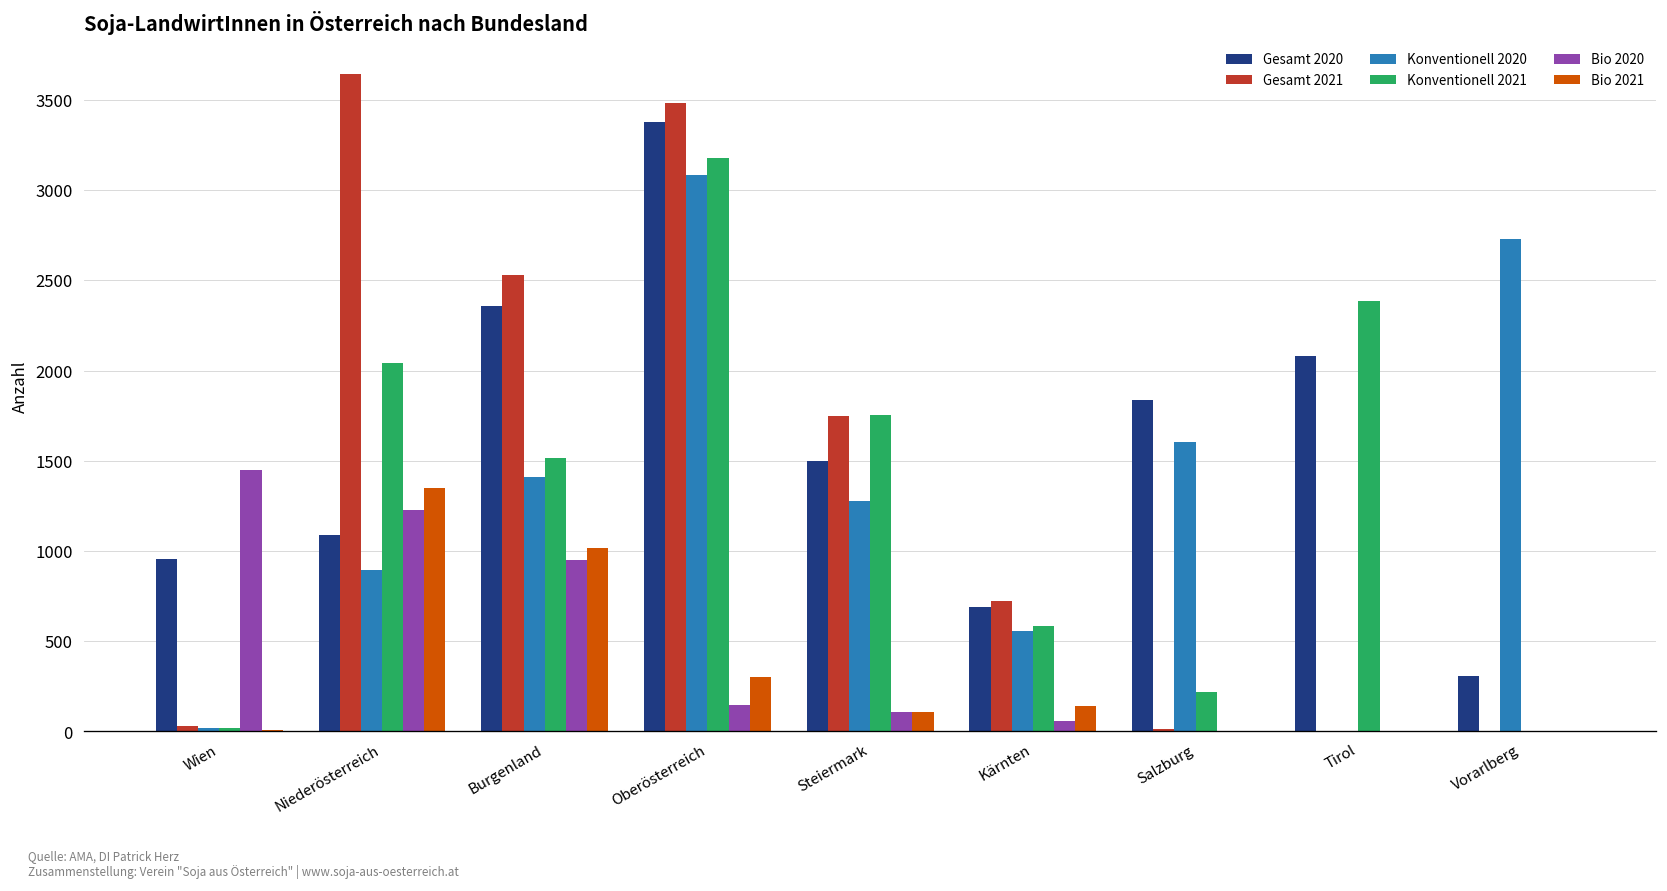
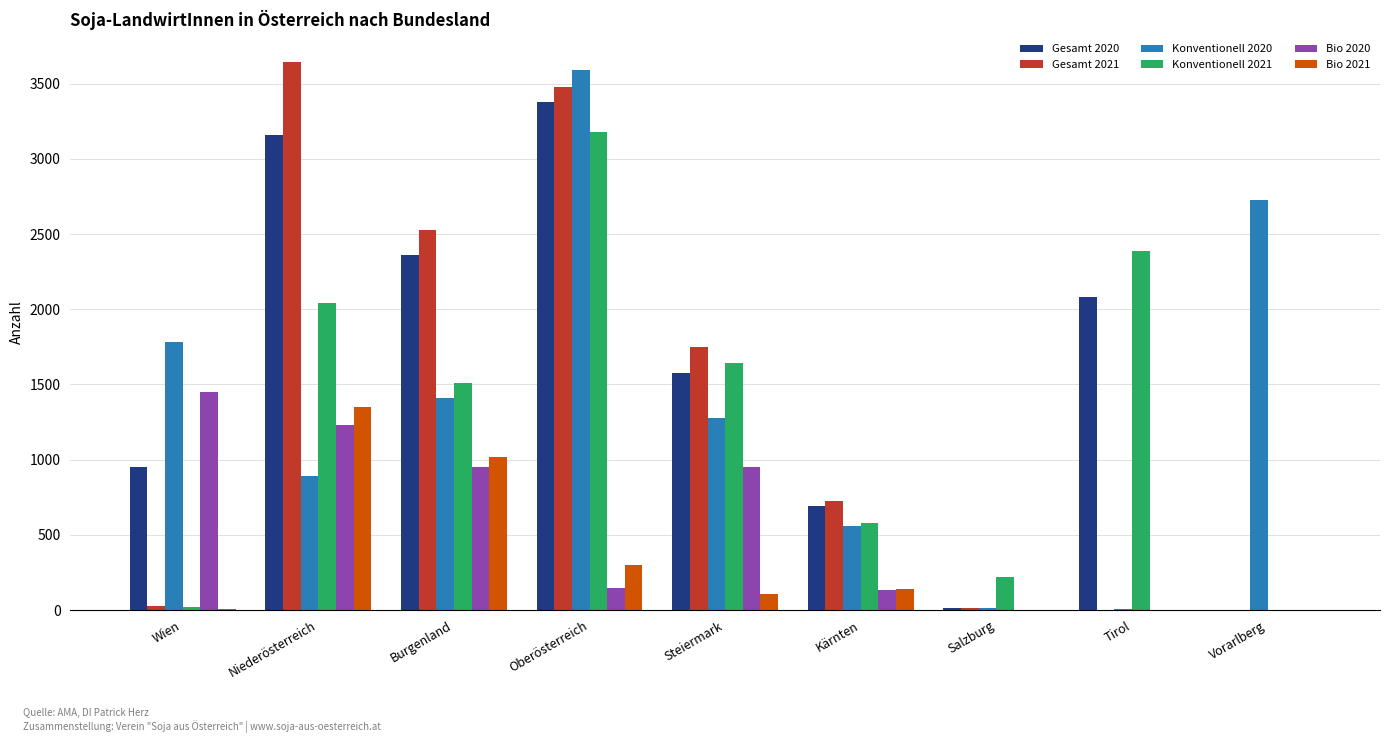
Konventionell 2020, Wien: 20 -> 1780
Gesamt 2020, Niederösterreich: 1090 -> 3160
Konventionell 2020, Oberösterreich: 3080 -> 3590
Gesamt 2020, Steiermark: 1500 -> 1570
Konventionell 2021, Steiermark: 1750 -> 1640
Bio 2020, Steiermark: 110 -> 950
Bio 2020, Kärnten: 60 -> 130
Gesamt 2020, Salzburg: 1840 -> 10
Konventionell 2020, Salzburg: 1600 -> 10
Gesamt 2020, Vorarlberg: 310 -> 0
